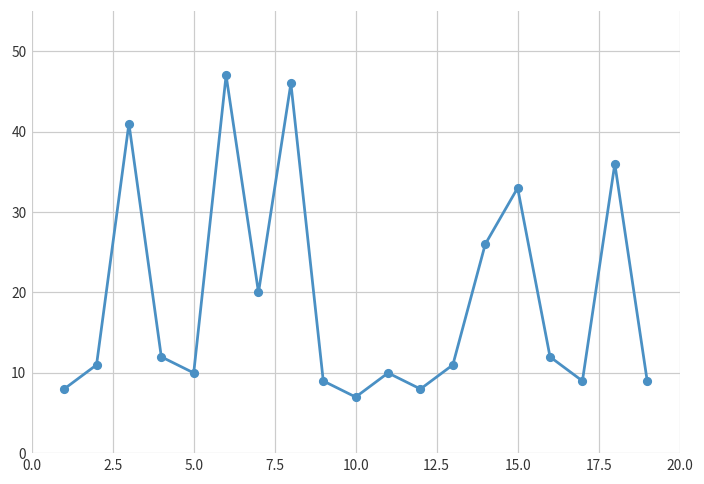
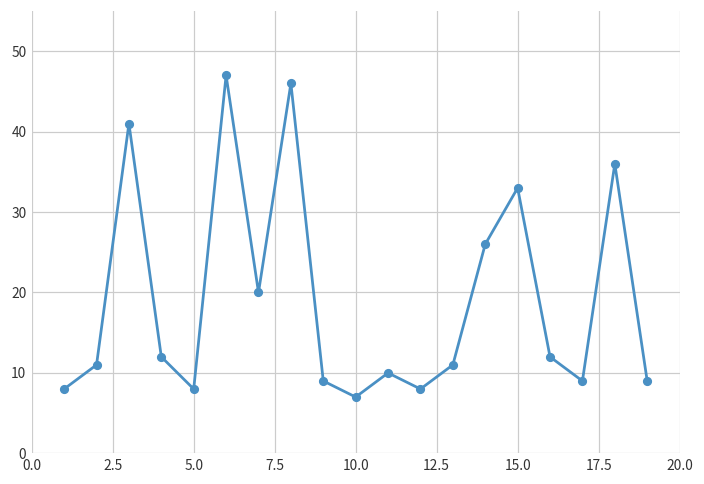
5.0: 10 -> 8
